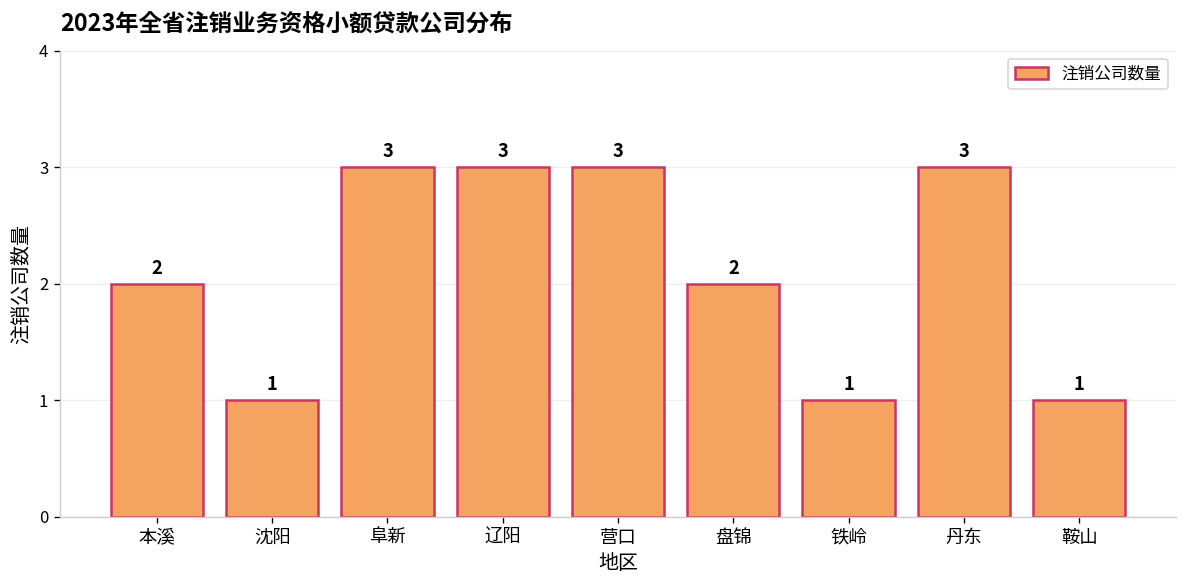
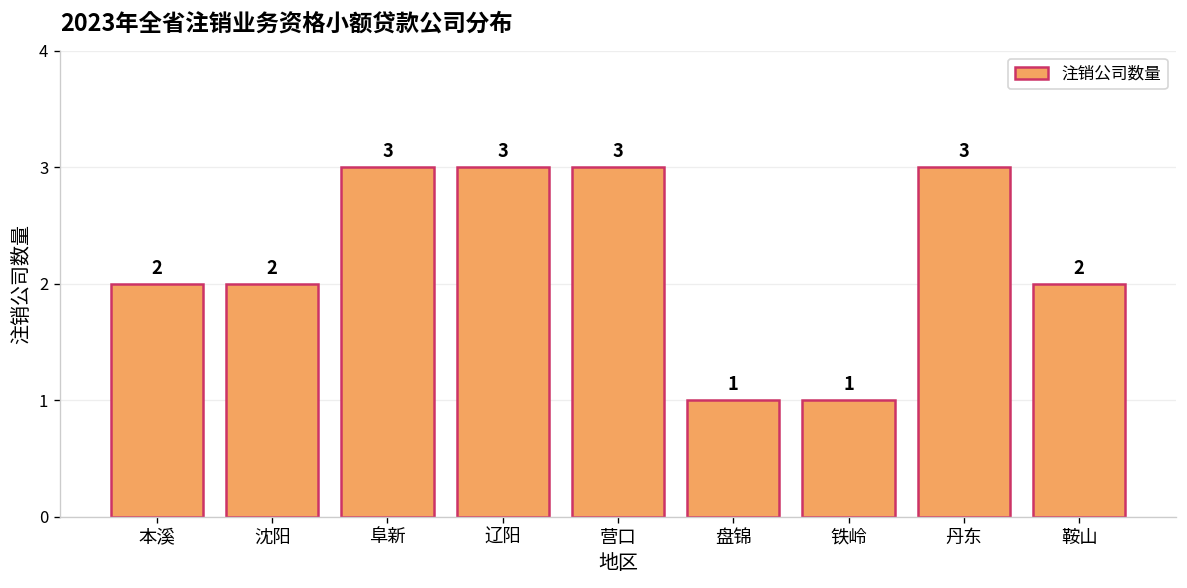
沈阳: 1 -> 2
盘锦: 2 -> 1
鞍山: 1 -> 2
